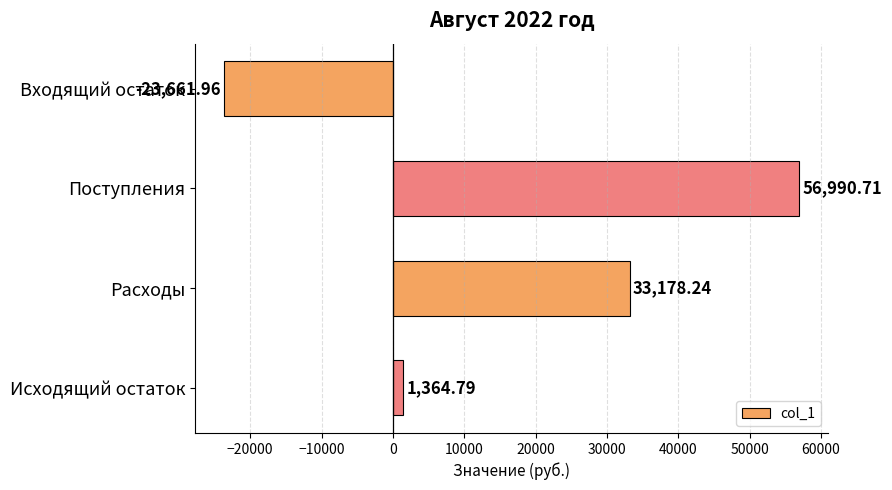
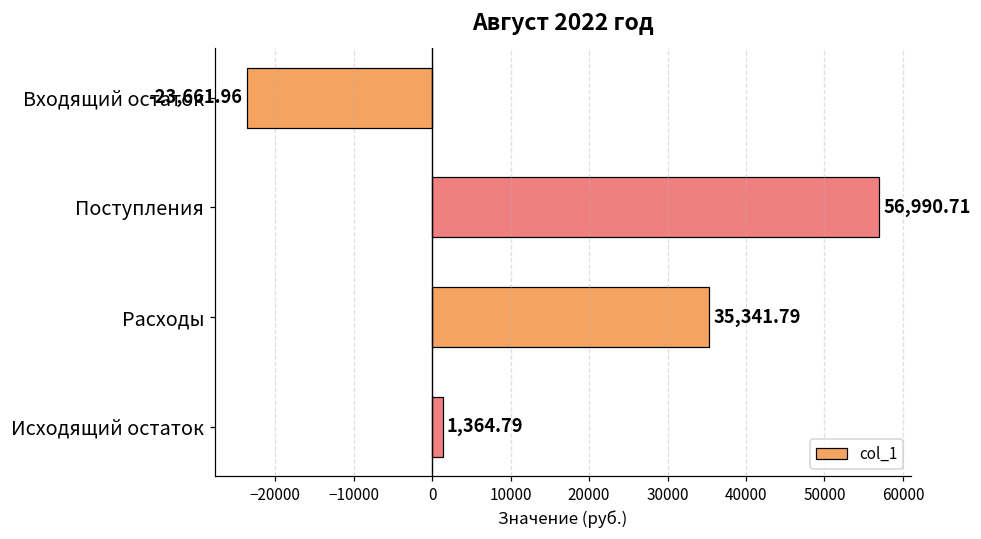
Расходы: 33,178.24 -> 35,341.79
